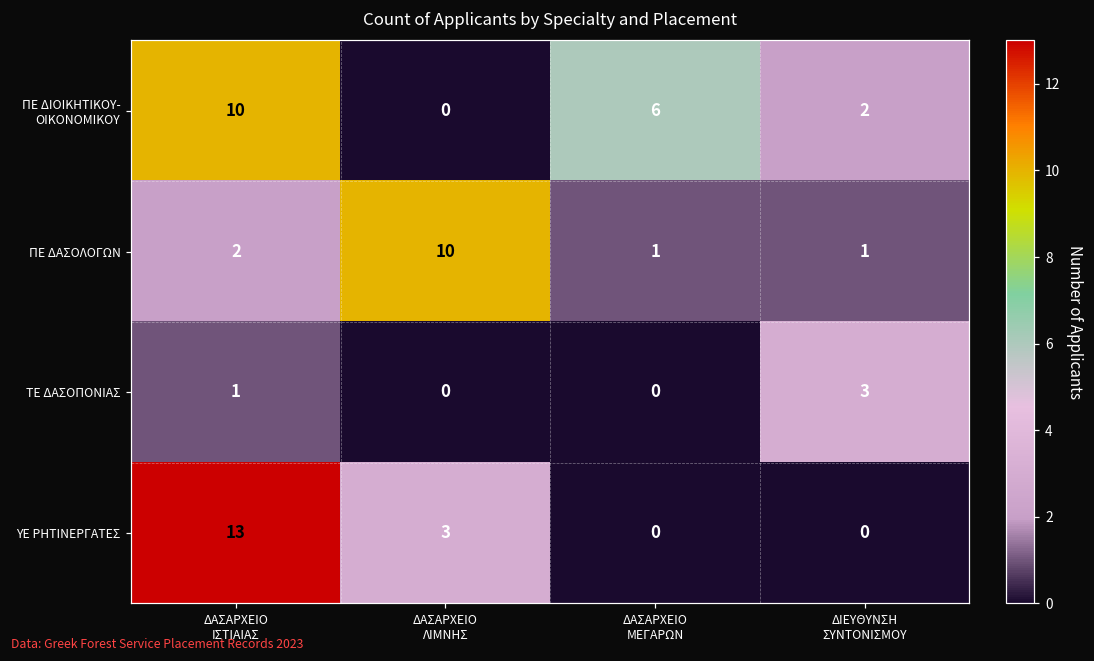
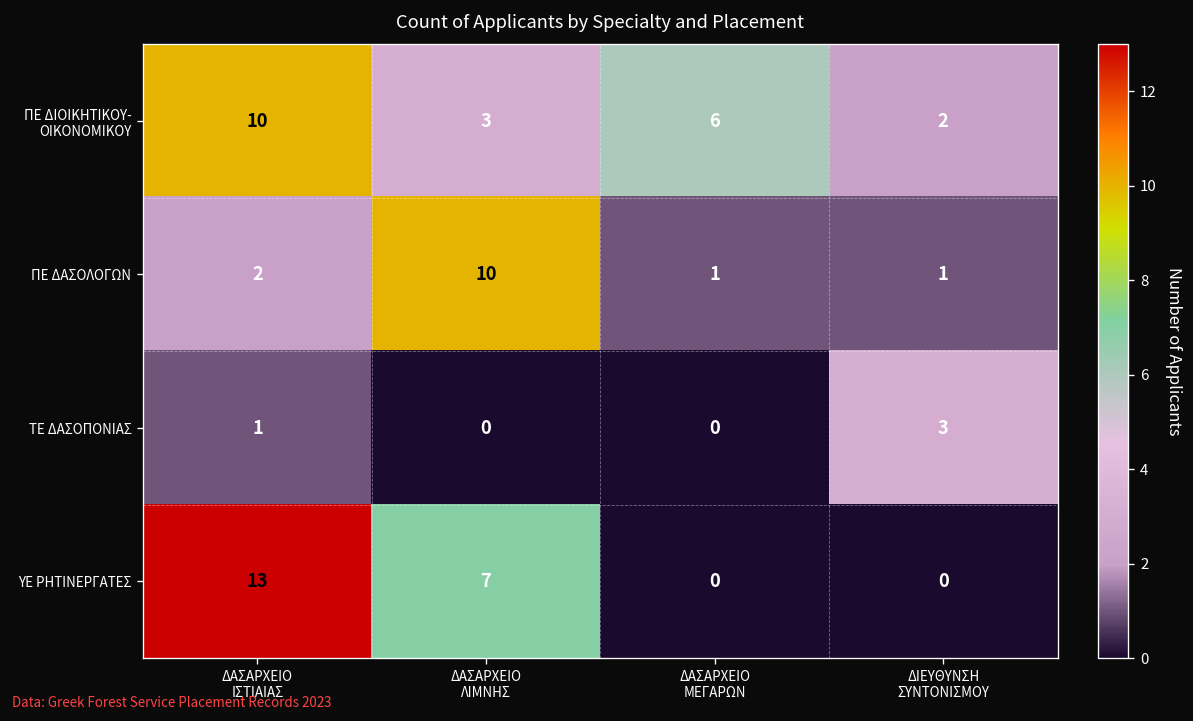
ΠΕ ΔΙΟΙΚΗΤΙΚΟΥ- ΟΙΚΟΝΟΜΙΚΟΥ, ΔΑΣΑΡΧΕΙΟ ΛΙΜΝΗΣ: 0 -> 3
ΥΕ ΡΗΤΙΝΕΡΓΑΤΕΣ, ΔΑΣΑΡΧΕΙΟ ΛΙΜΝΗΣ: 3 -> 7
